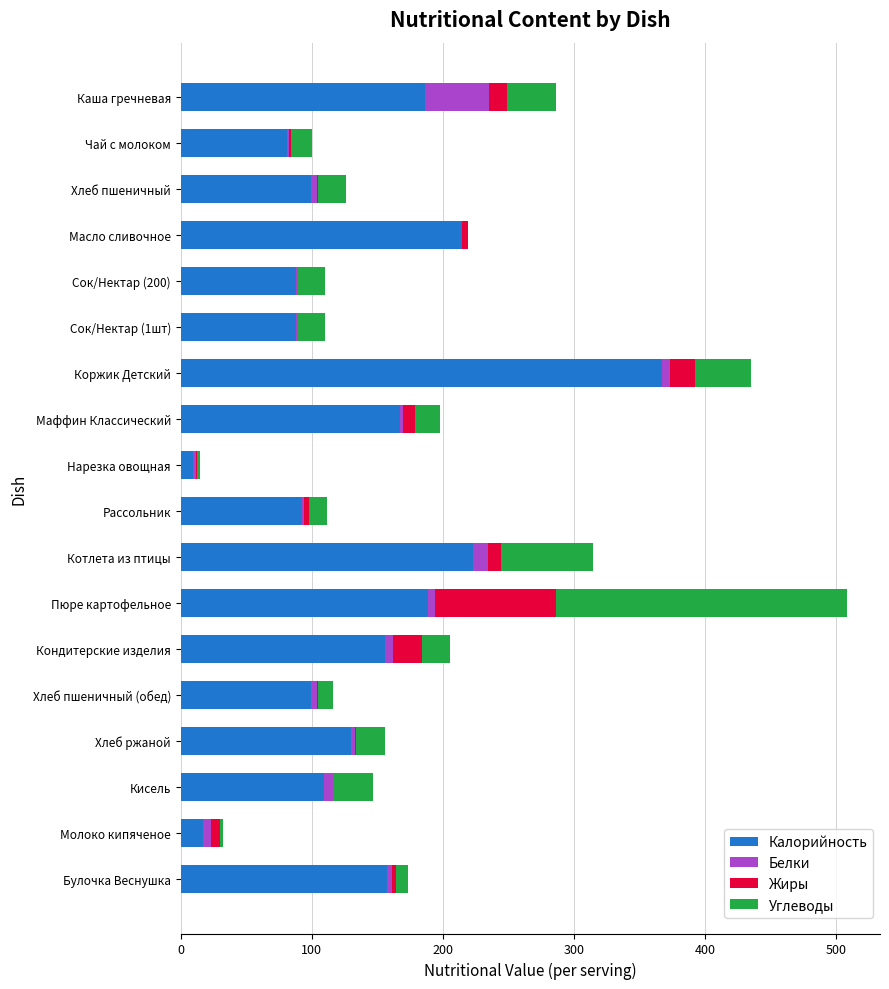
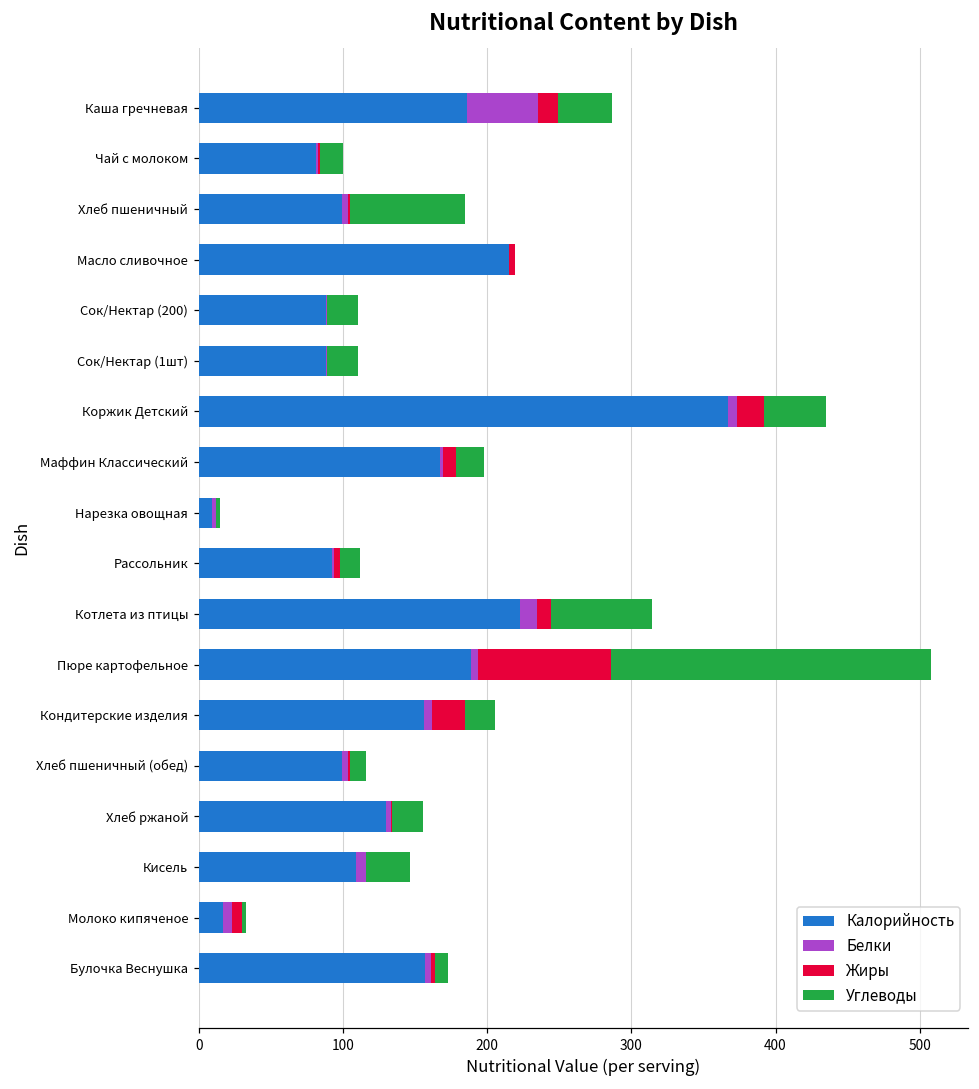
Углеводы, Хлеб пшеничный: 21 -> 80
